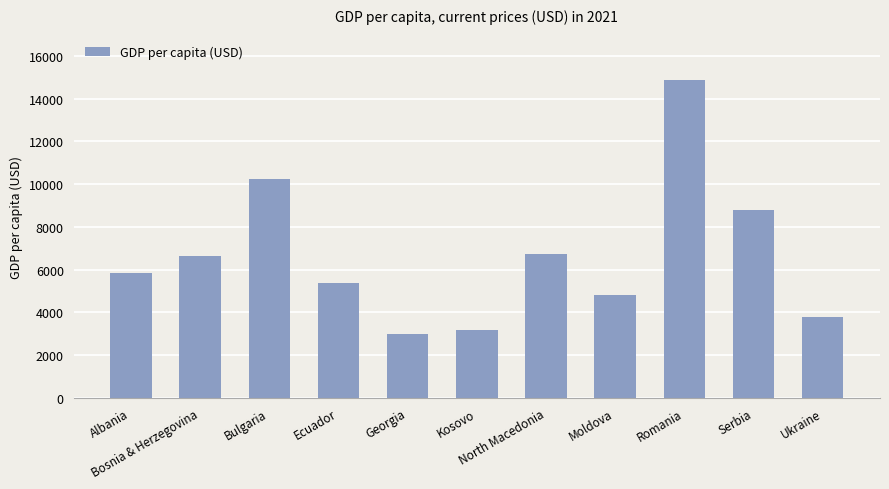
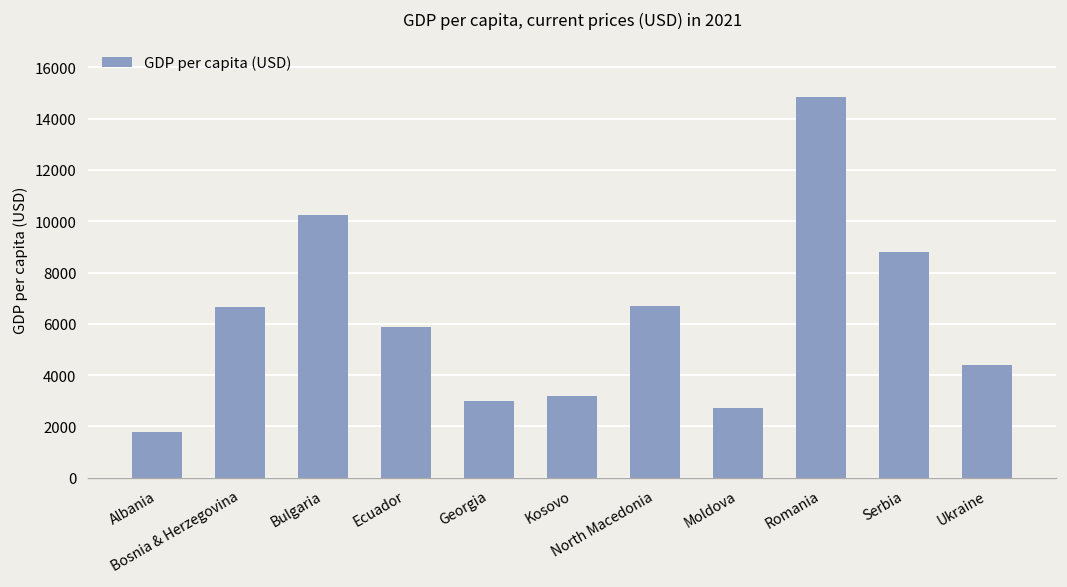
Albania: 5800 -> 1800
Ecuador: 5400 -> 5900
Moldova: 4800 -> 2700
Ukraine: 3800 -> 4400
